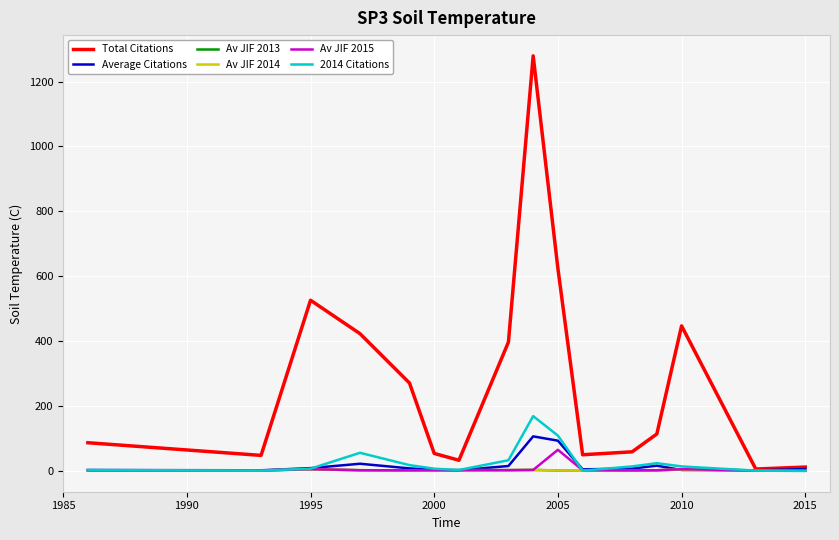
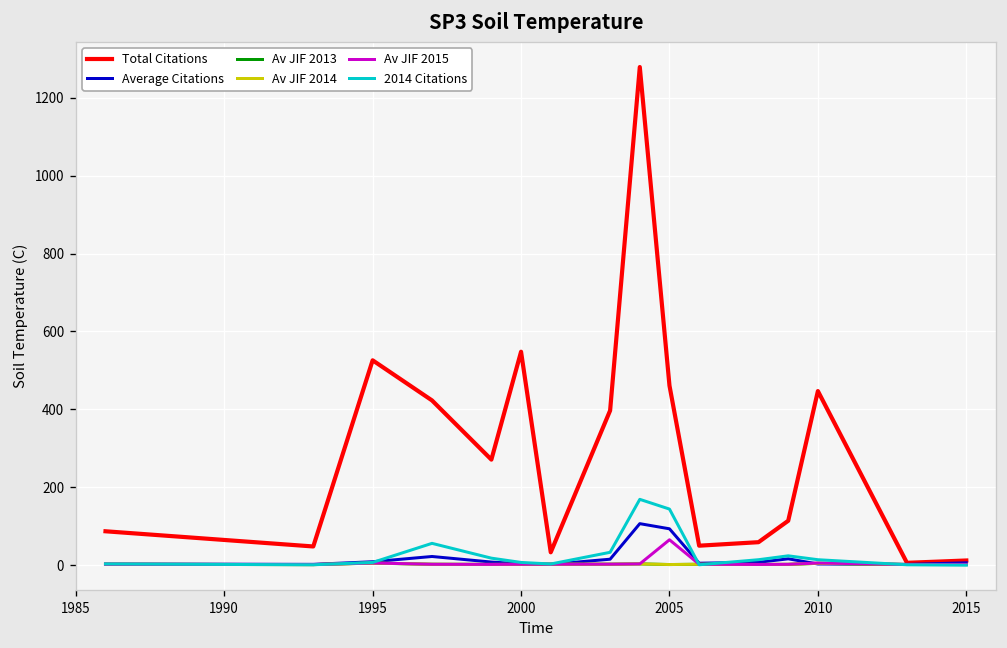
Total Citations, 2000: 50 -> 550
Total Citations, 2005: 620 -> 460
2014 Citations, 2005: 110 -> 140
